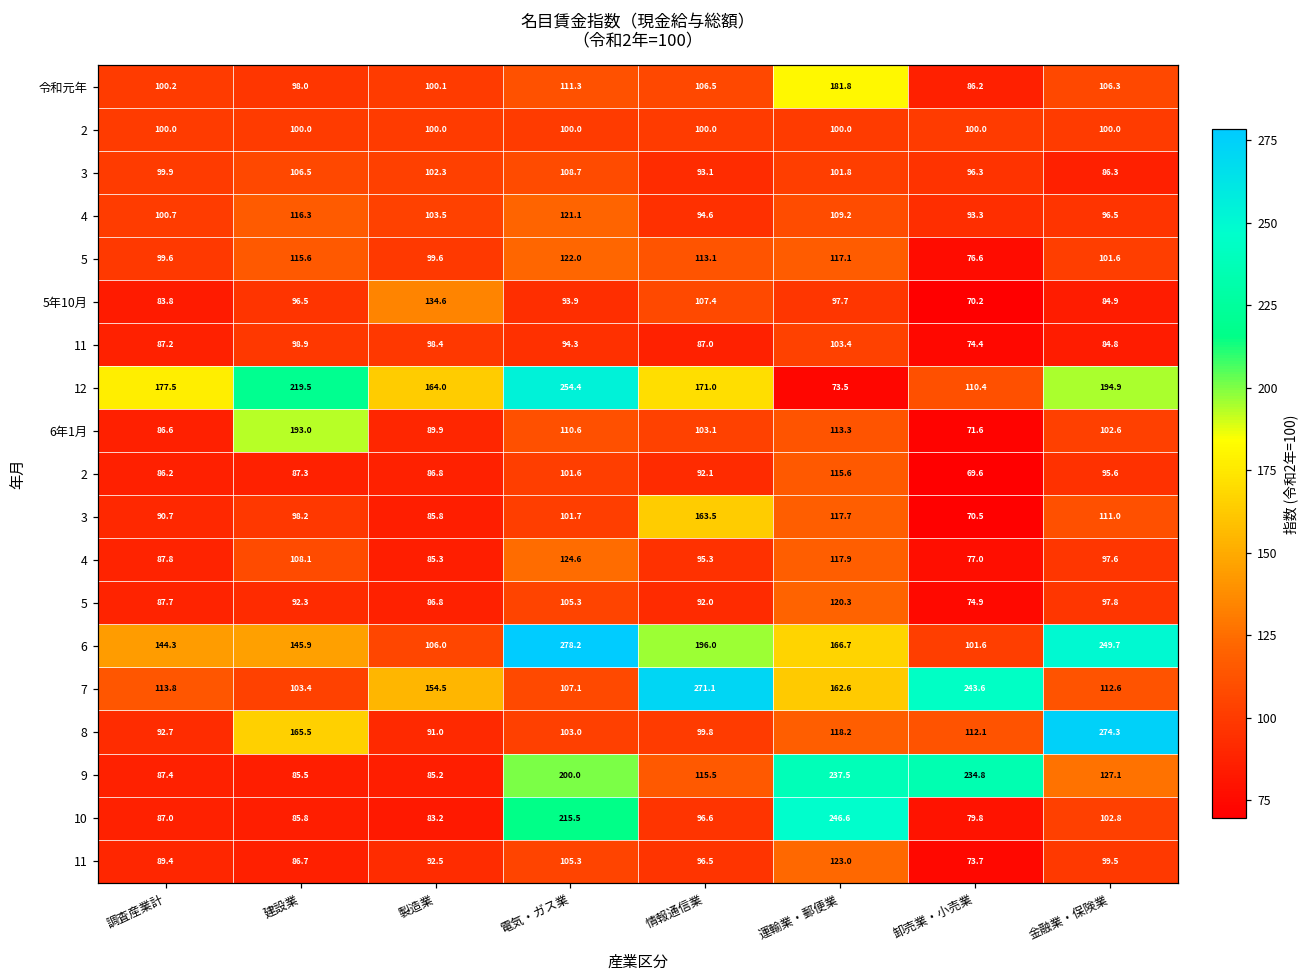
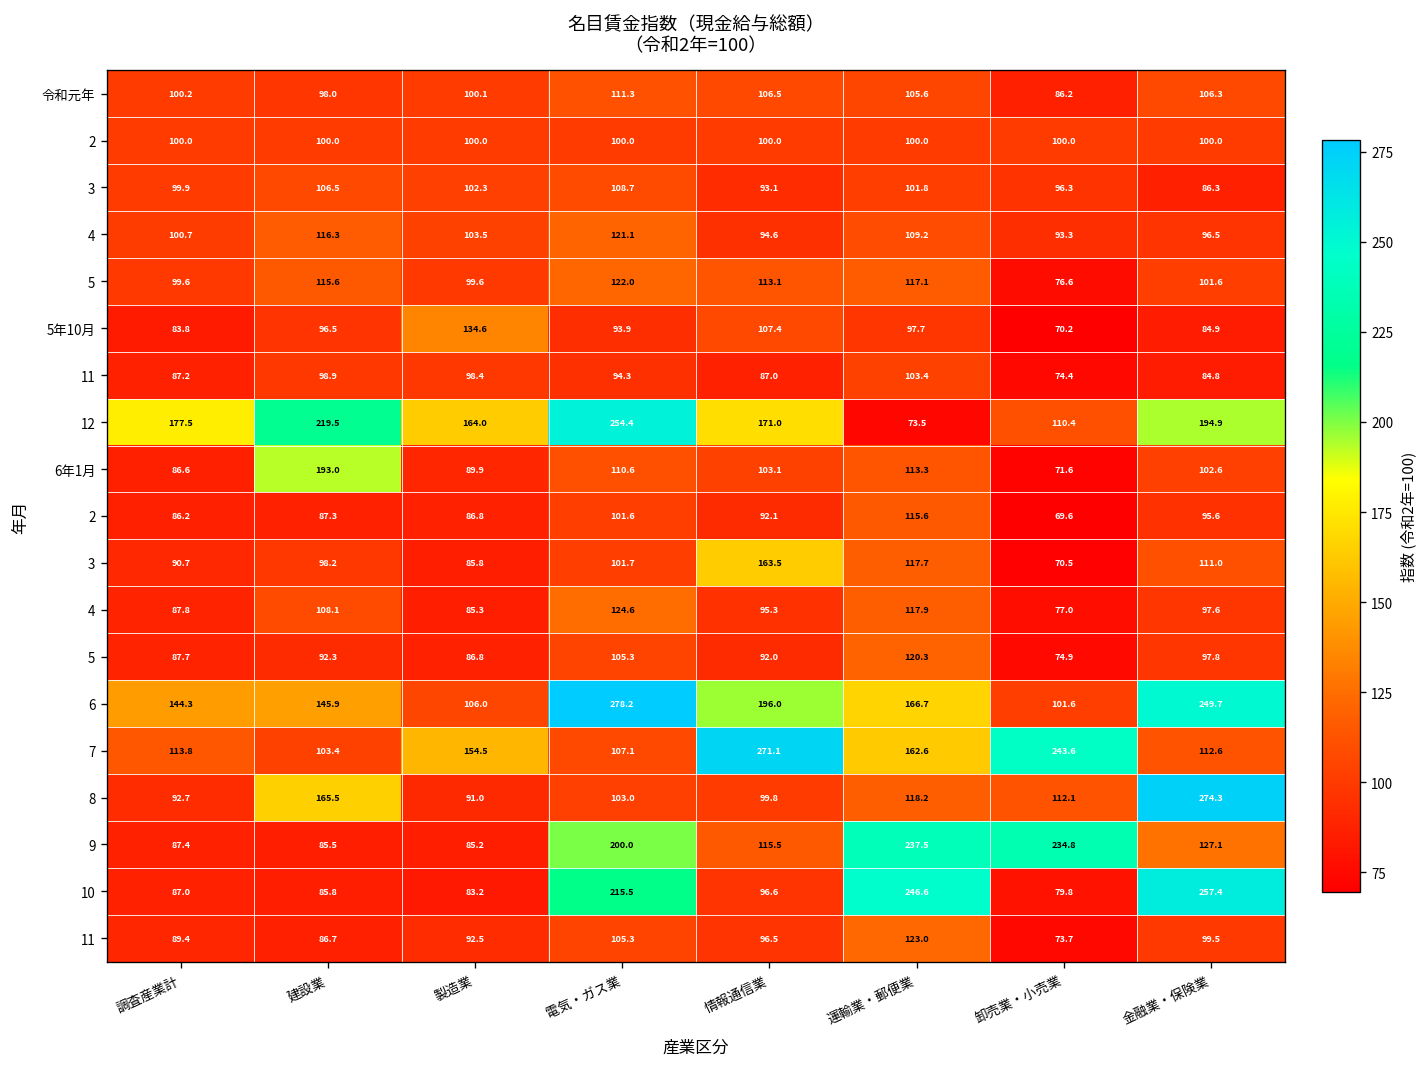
令和元年, 運輸業・郵便業: 181.8 -> 105.6
10, 金融業・保険業: 102.8 -> 257.4
